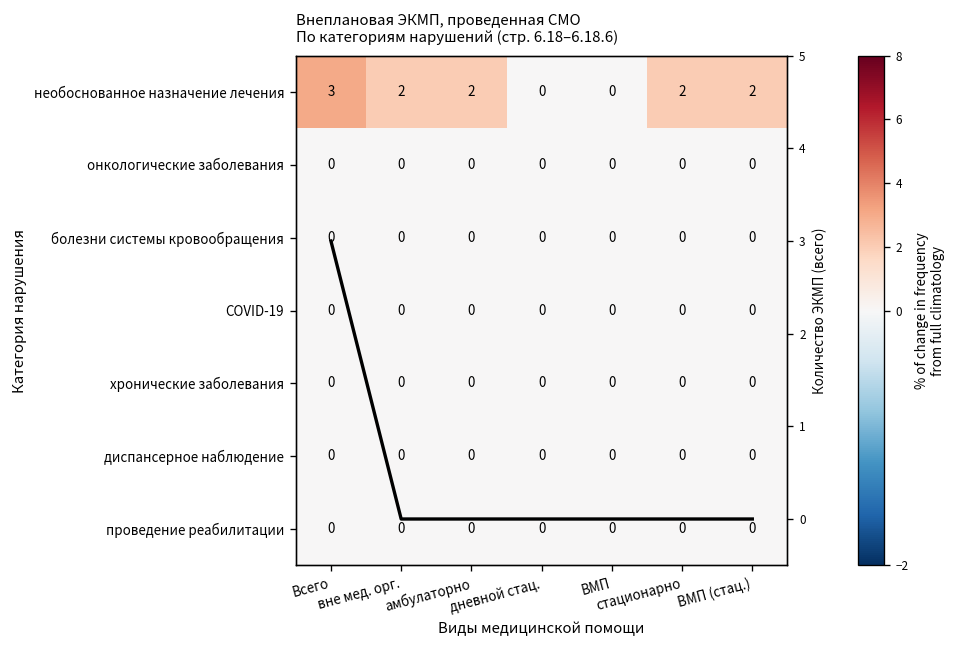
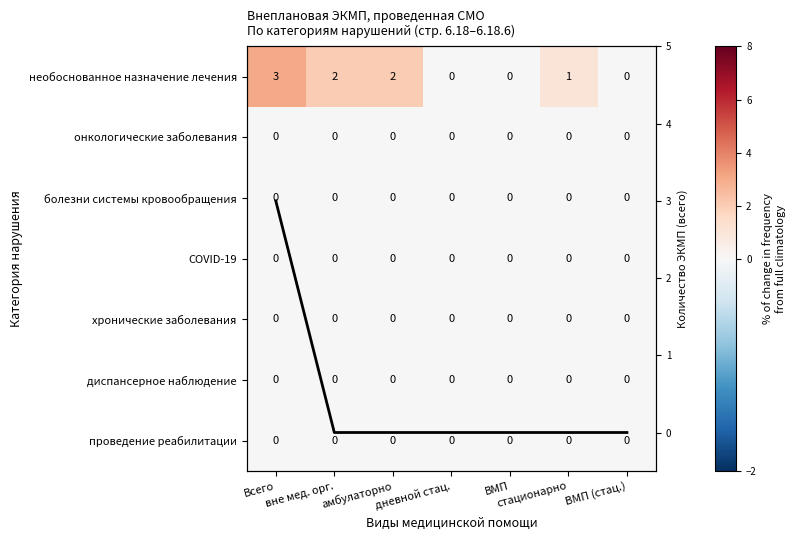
необоснованное назначение лечения, стационарно: 2 -> 1
необоснованное назначение лечения, ВМП (стац.): 2 -> 0
